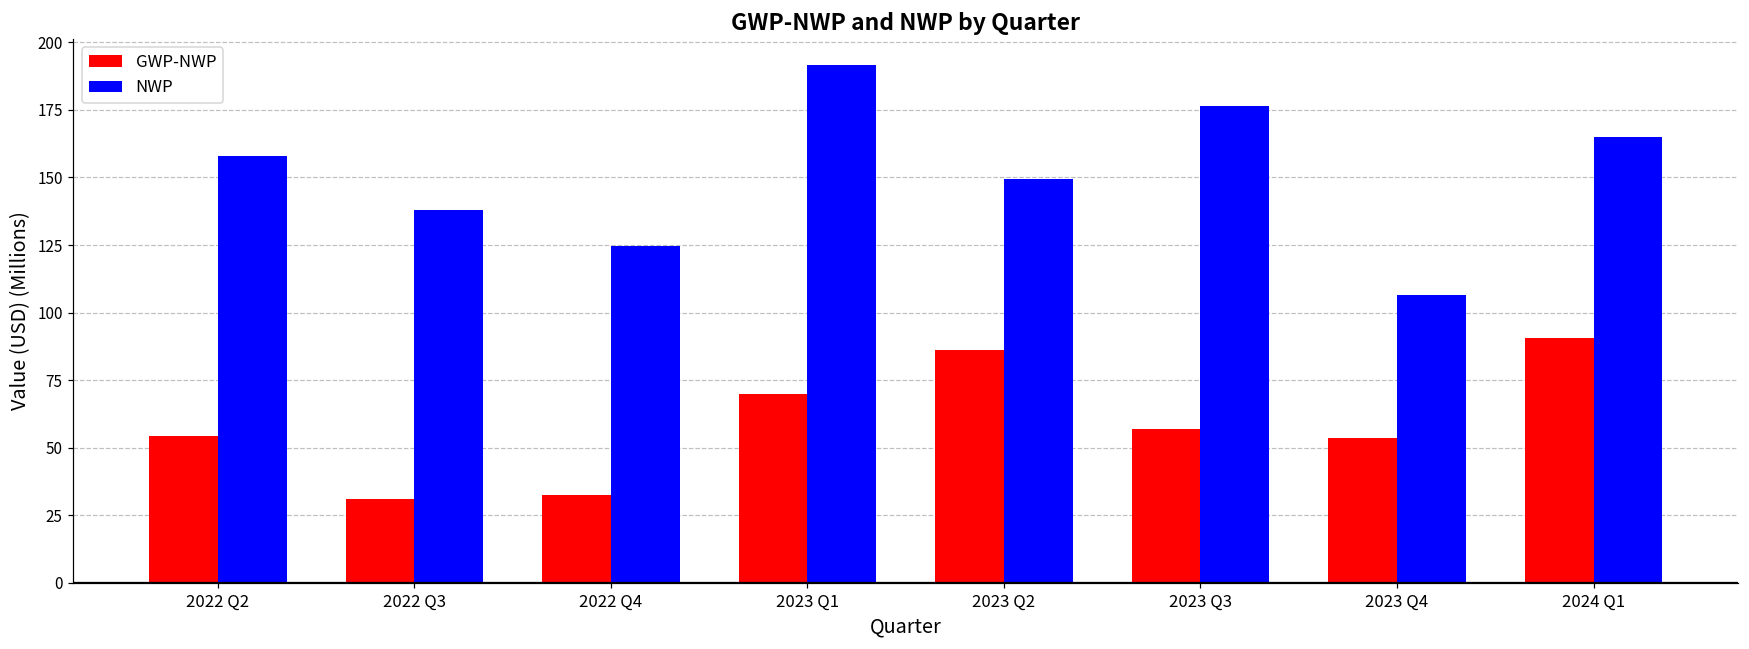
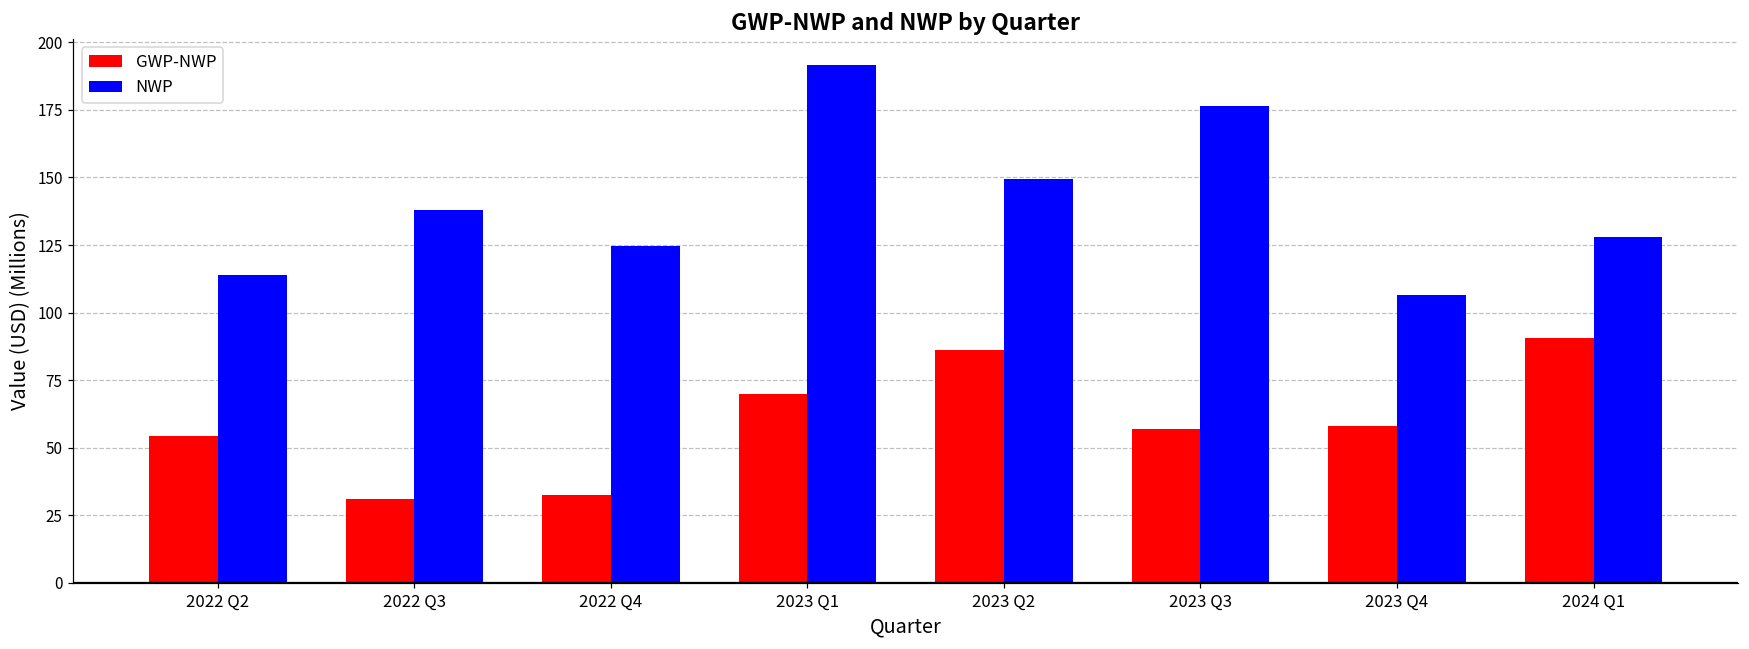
NWP, 2022 Q2: 158 -> 114
GWP-NWP, 2023 Q4: 54 -> 58
NWP, 2024 Q1: 165 -> 128
